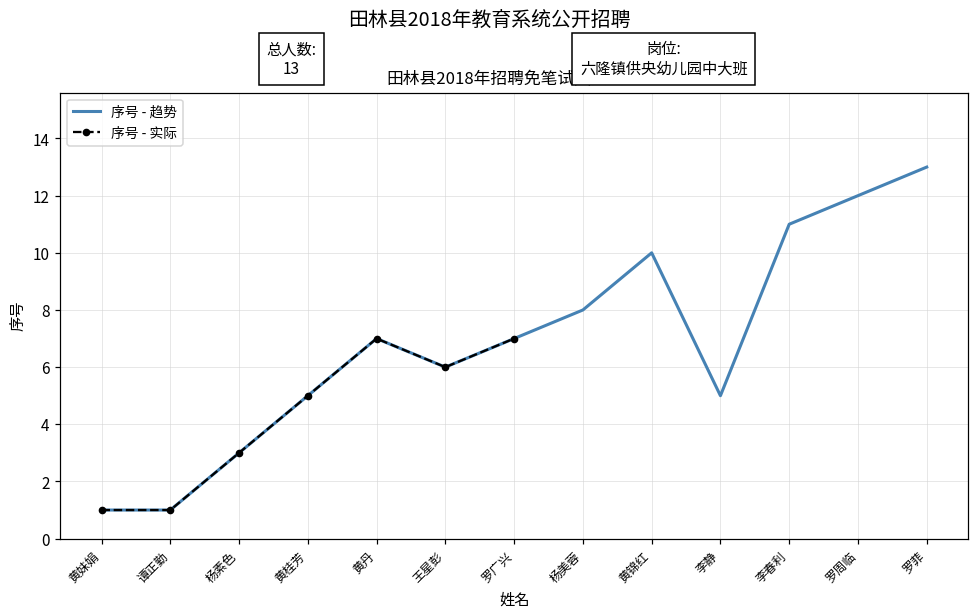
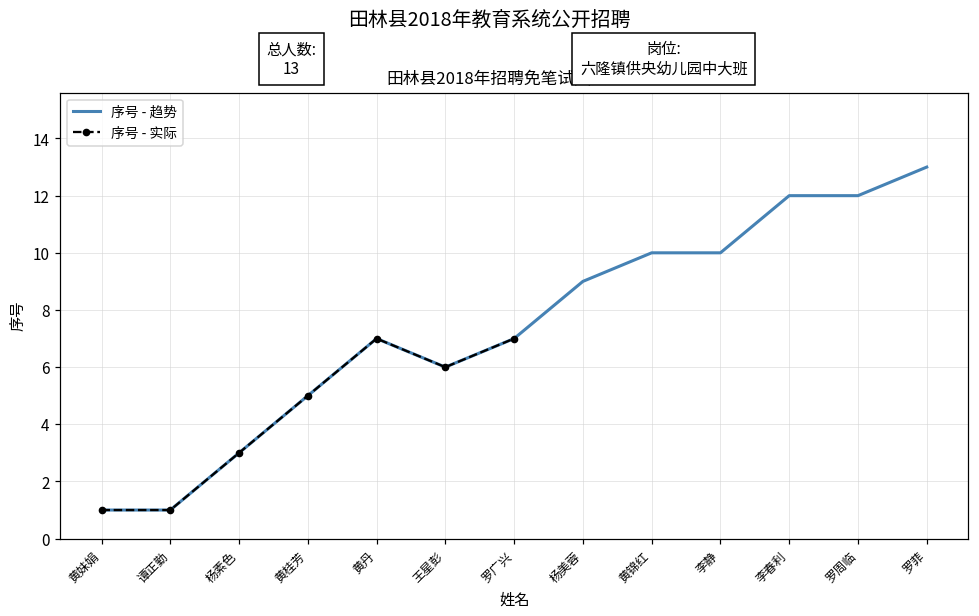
序号 - 趋势, 杨美蓉: 8 -> 9
序号 - 趋势, 李静: 5 -> 10
序号 - 趋势, 李春利: 11 -> 12
